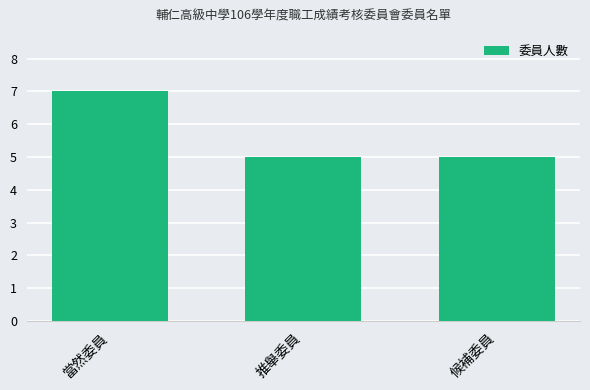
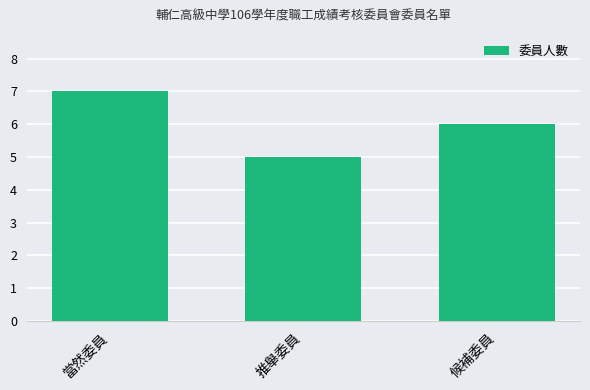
候補委員: 5 -> 6
